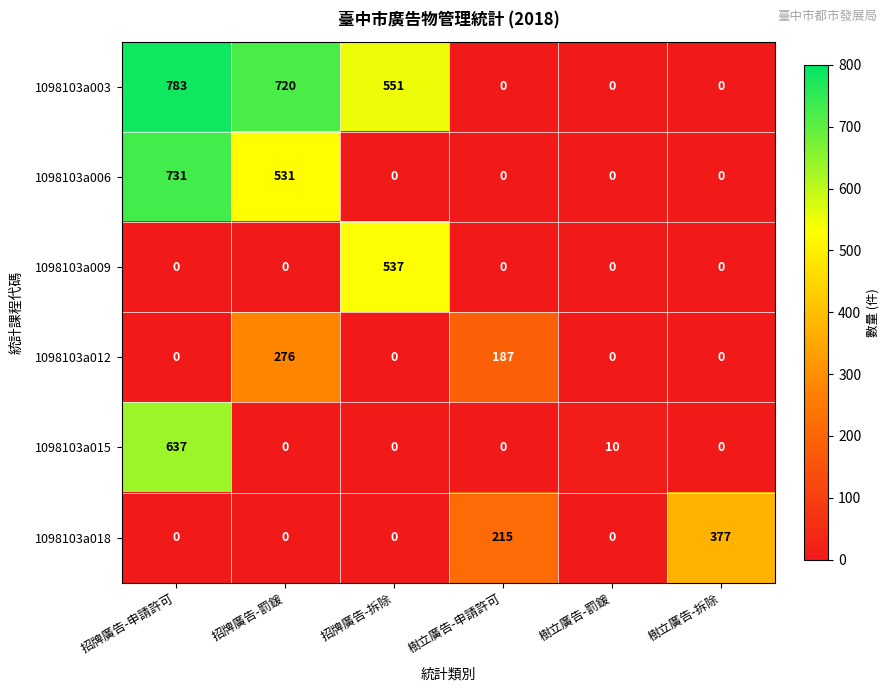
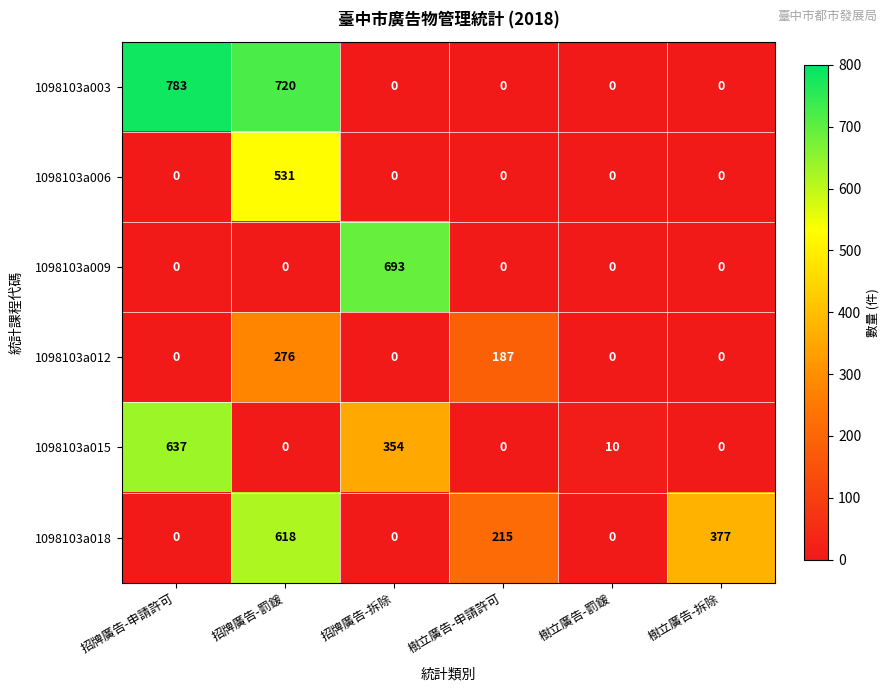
1098103a003, 招牌廣告-拆除: 551 -> 0
1098103a006, 招牌廣告-申請許可: 731 -> 0
1098103a009, 招牌廣告-拆除: 537 -> 693
1098103a015, 招牌廣告-拆除: 0 -> 354
1098103a018, 招牌廣告-罰鍰: 0 -> 618
